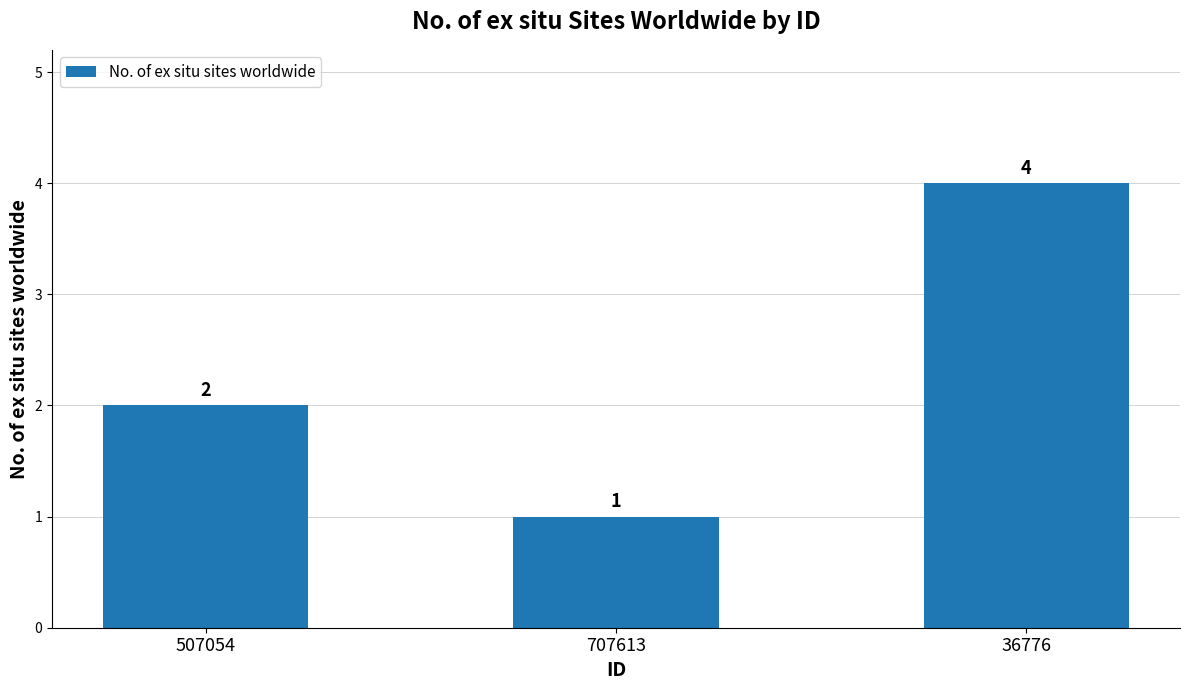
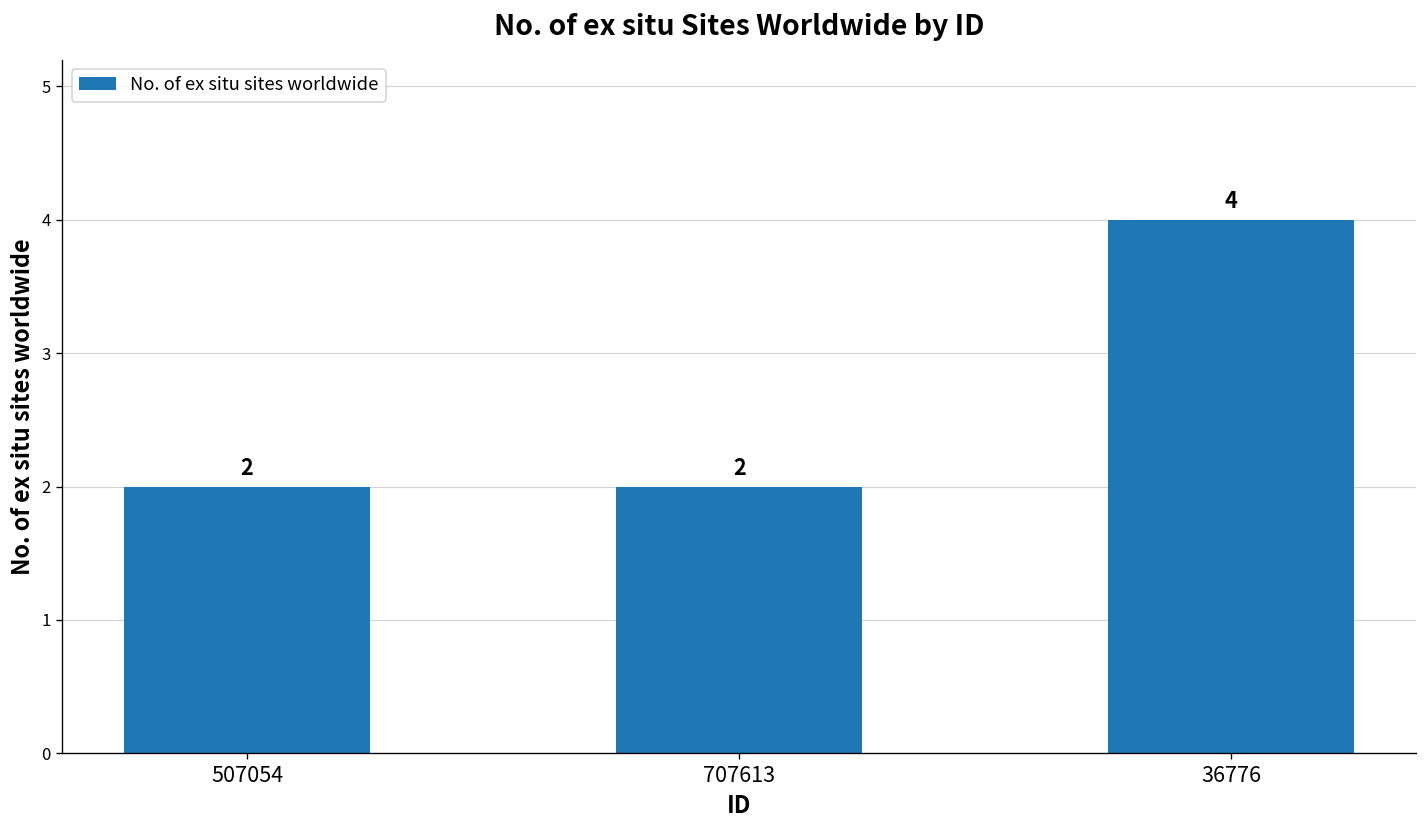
707613: 1 -> 2
